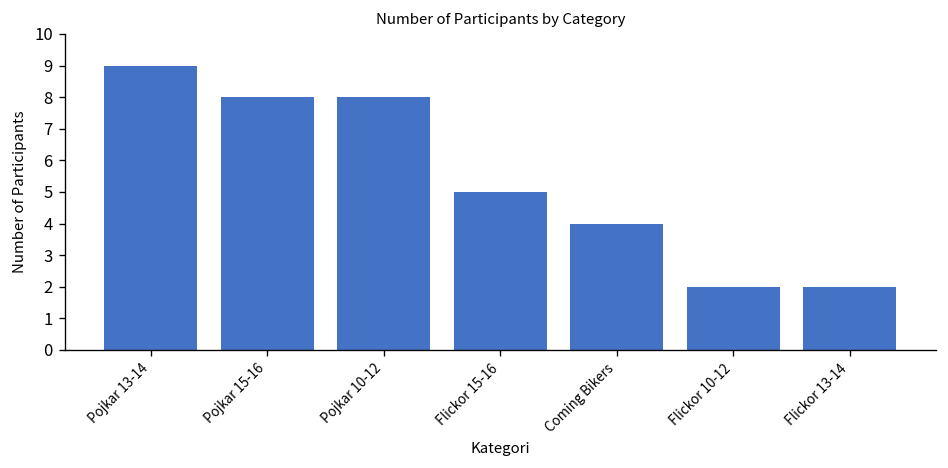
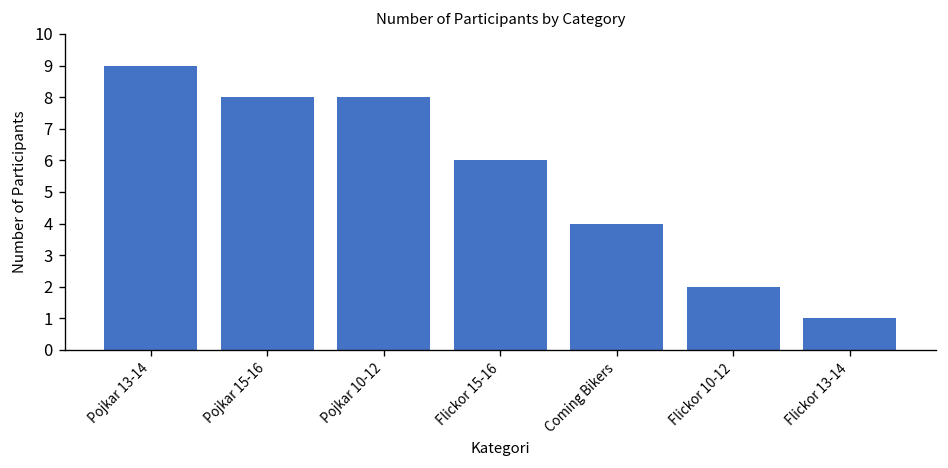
Flickor 15-16: 5 -> 6
Flickor 13-14: 2 -> 1
